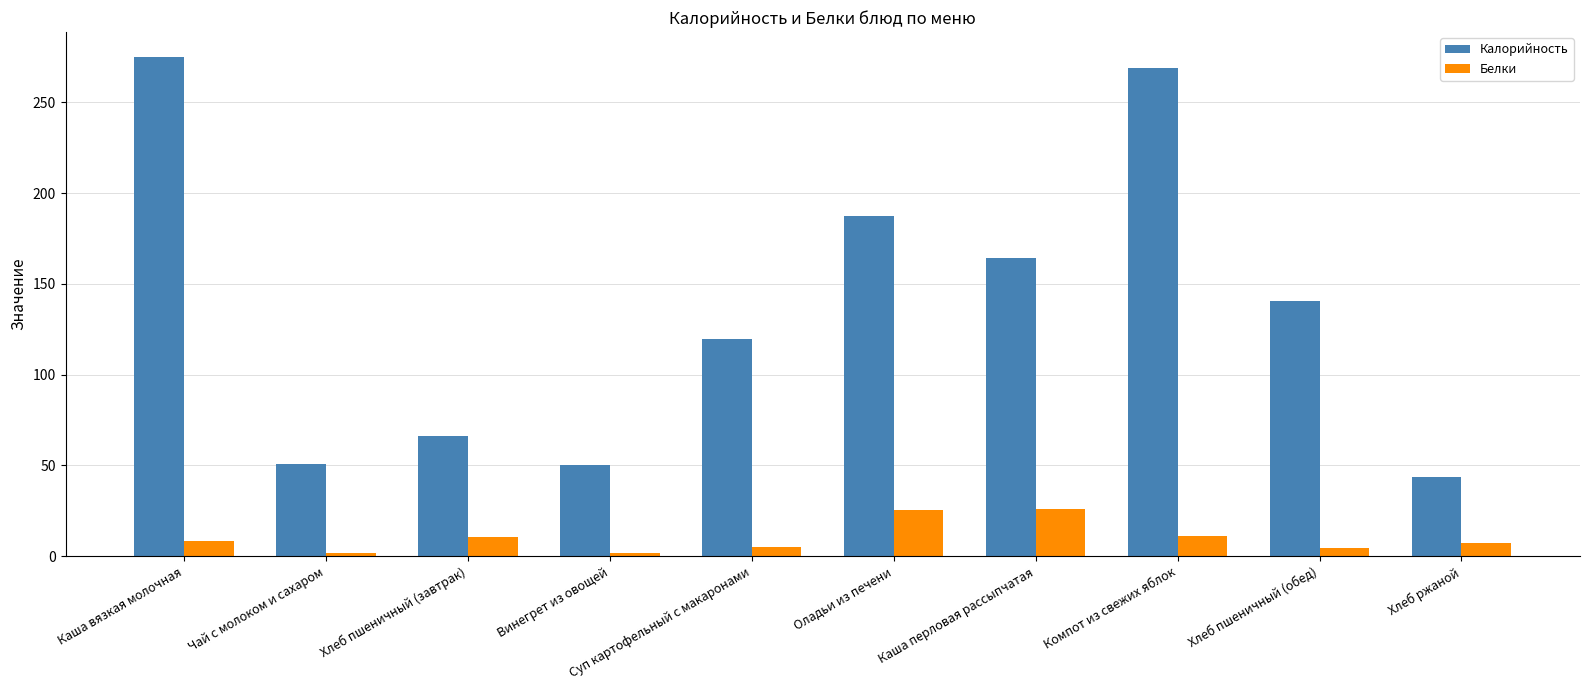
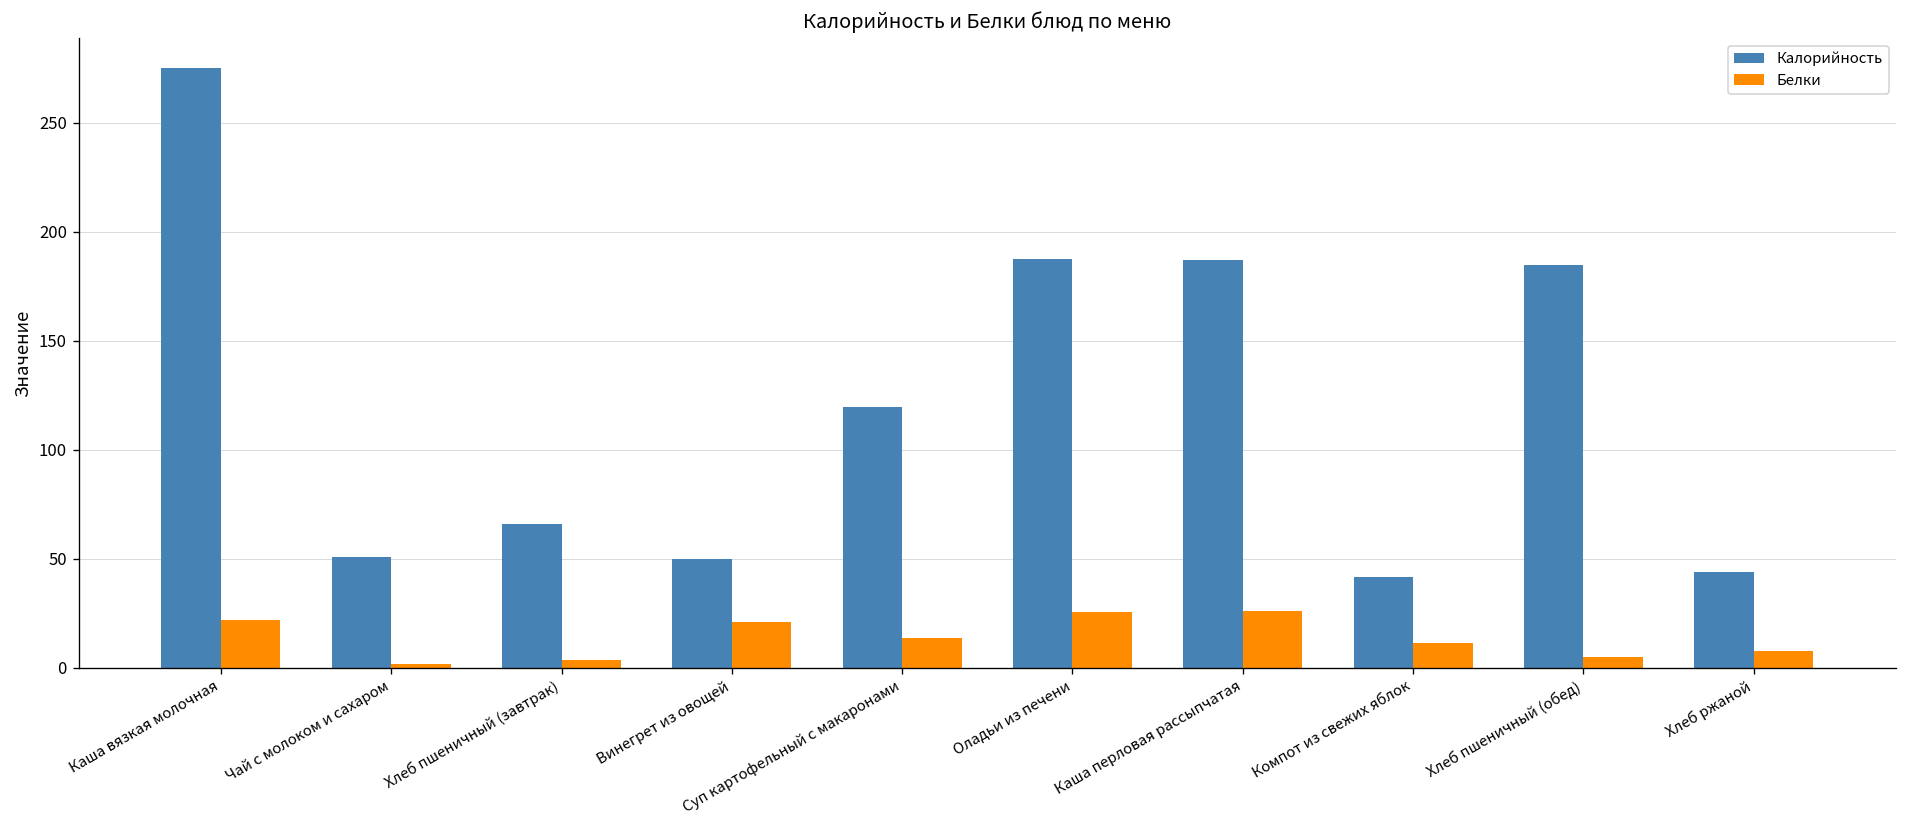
Белки, Каша вязкая молочная: 8 -> 22
Белки, Хлеб пшеничный (завтрак): 10 -> 3
Белки, Винегрет из овощей: 2 -> 21
Белки, Суп картофельный с макаронами: 5 -> 14
Калорийность, Каша перловая рассыпчатая: 165 -> 187
Калорийность, Компот из свежих яблок: 269 -> 42
Калорийность, Хлеб пшеничный (обед): 141 -> 185
